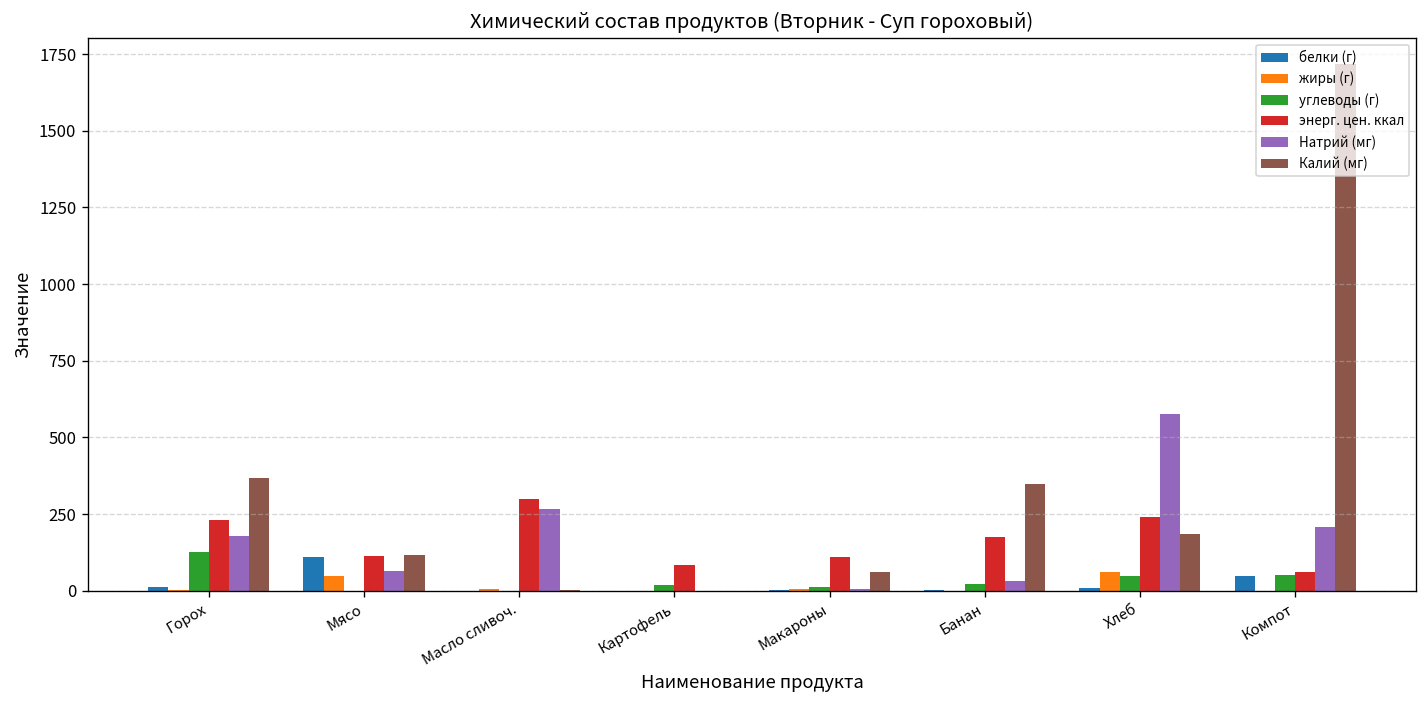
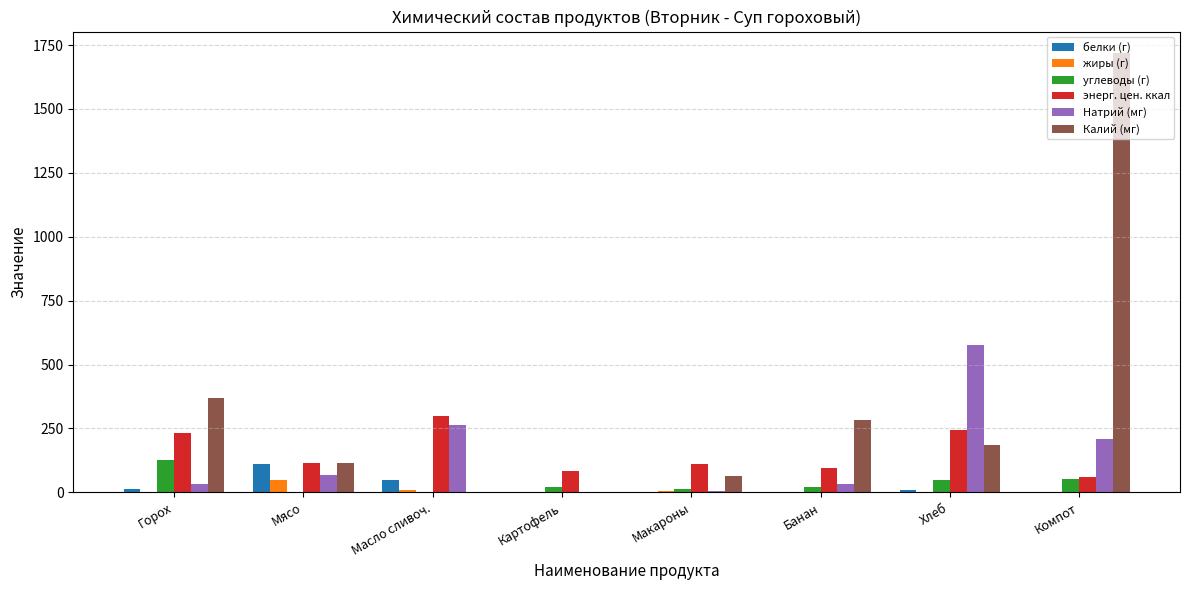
Натрий (мг), Горох: 180 -> 30
белки (г), Масло сливоч.: 0 -> 50
энерг. цен. ккал, Банан: 180 -> 100
Калий (мг), Банан: 350 -> 280
жиры (г), Хлеб: 60 -> 0
белки (г), Компот: 50 -> 0
